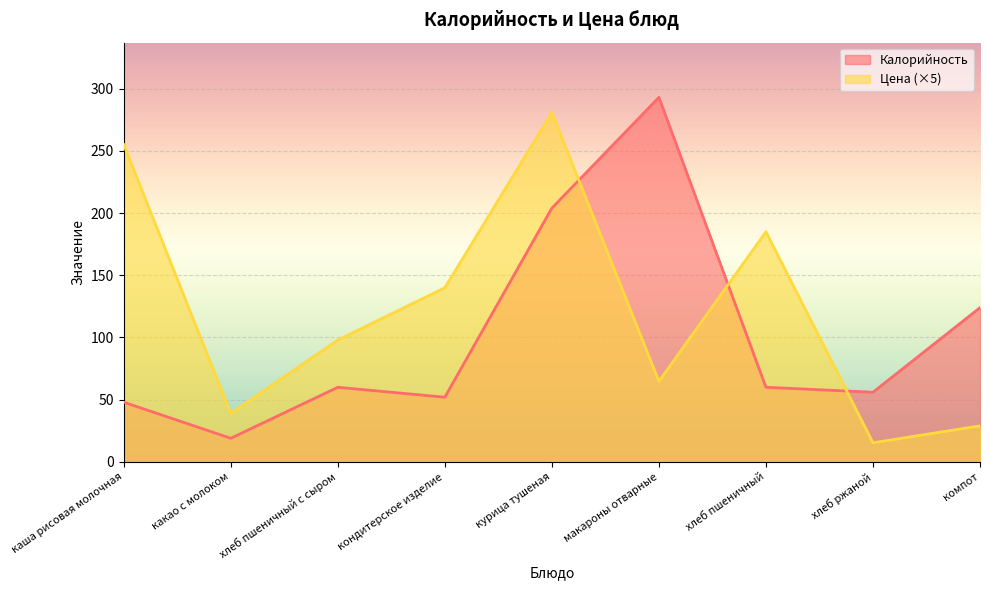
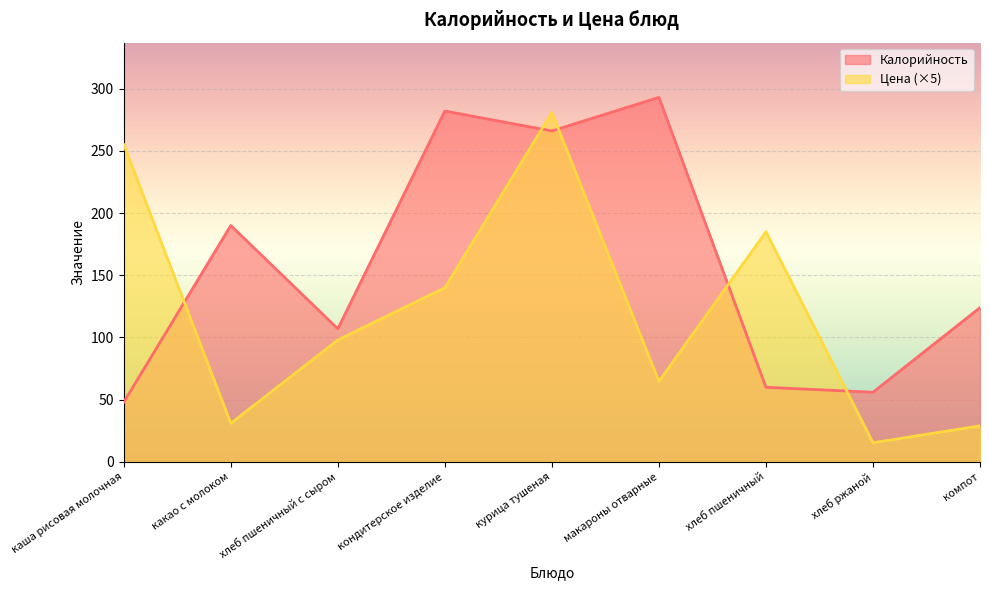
Калорийность, какао с молоком: 19 -> 190
Цена (×5), какао с молоком: 39 -> 31
Калорийность, хлеб пшеничный с сыром: 60 -> 107
Калорийность, кондитерское изделие: 52 -> 282
Калорийность, курица тушеная: 204 -> 266
